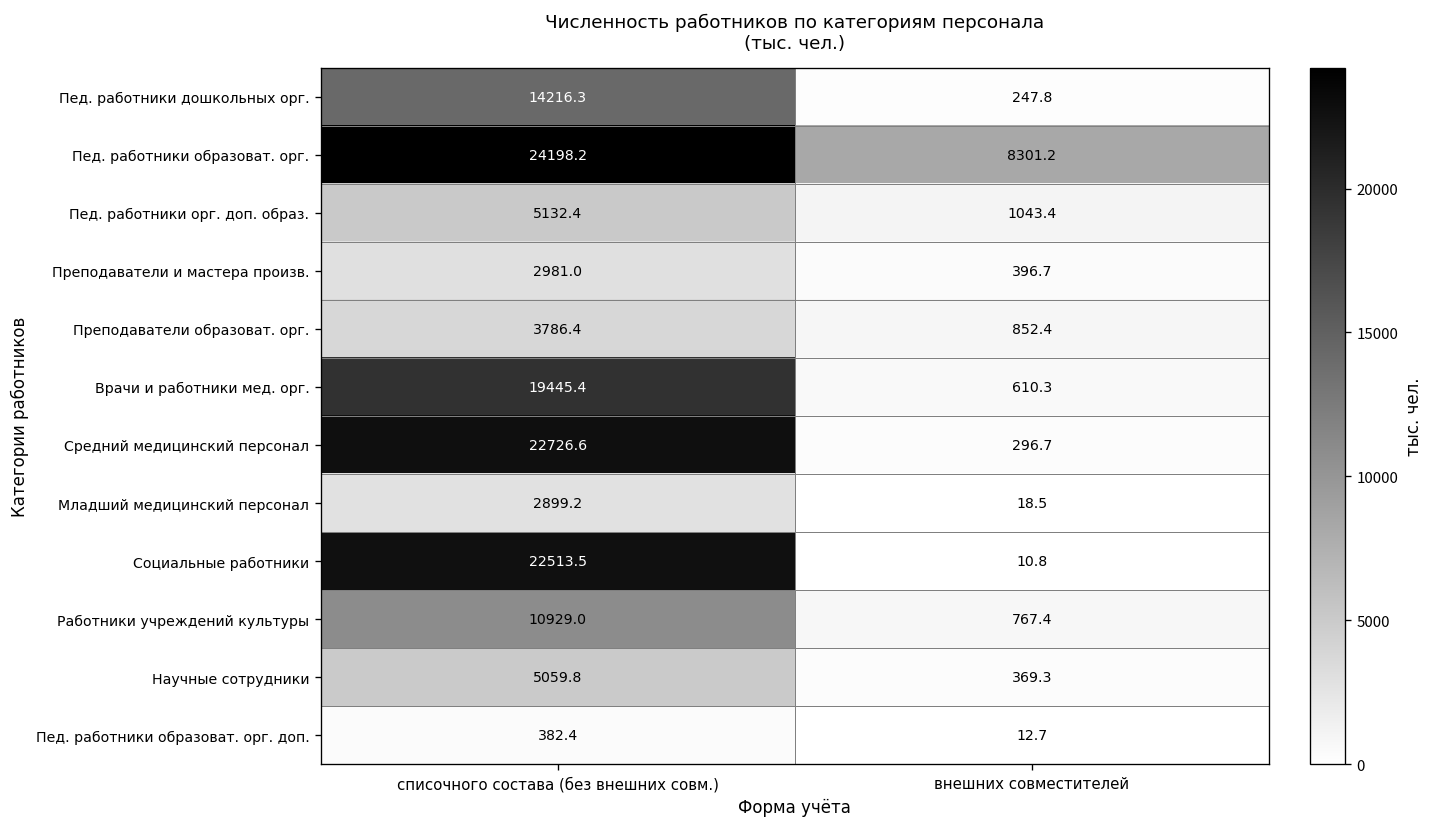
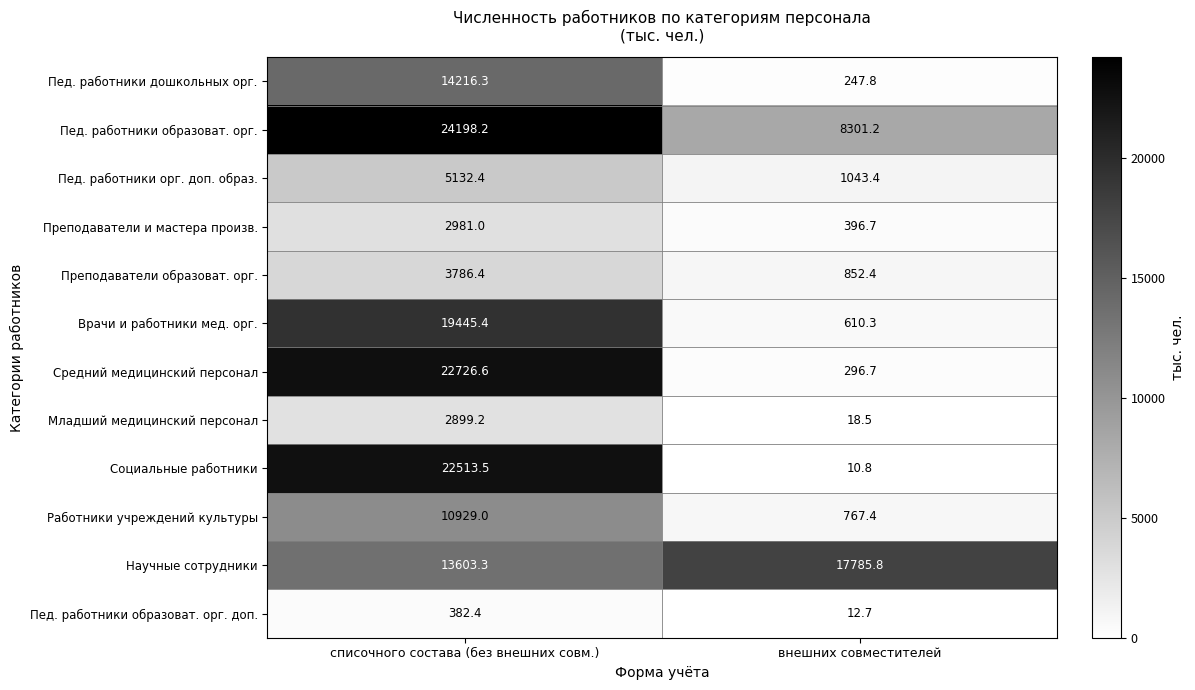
Научные сотрудники, списочного состава (без внешних совм.): 5059.8 -> 13603.3
Научные сотрудники, внешних совместителей: 369.3 -> 17785.8
